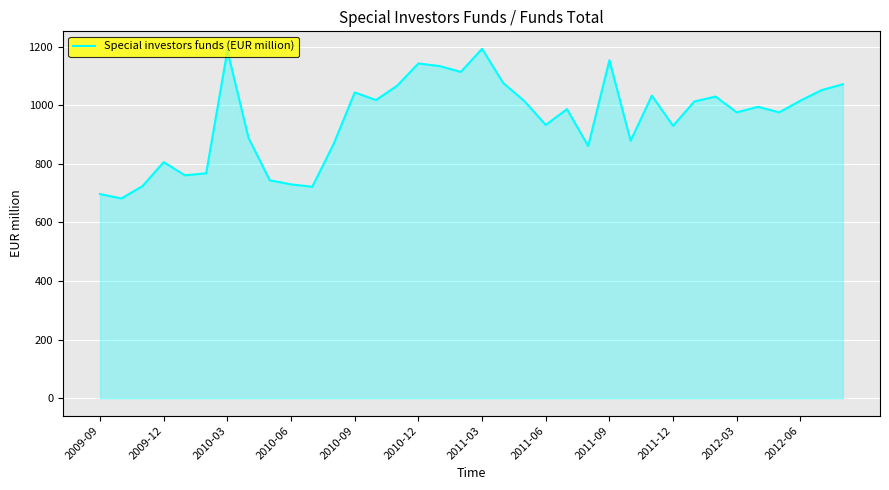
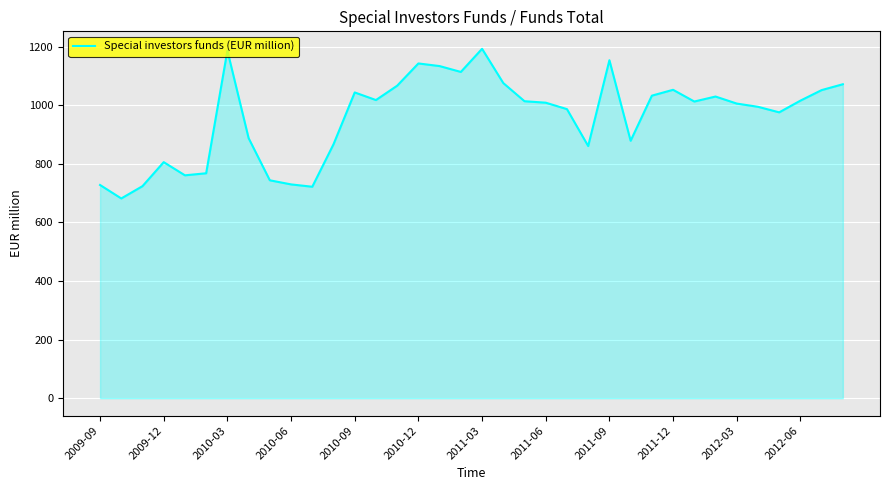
2009-09: 700 -> 730
2011-06: 930 -> 1010
2011-12: 930 -> 1050
2012-03: 980 -> 1010
